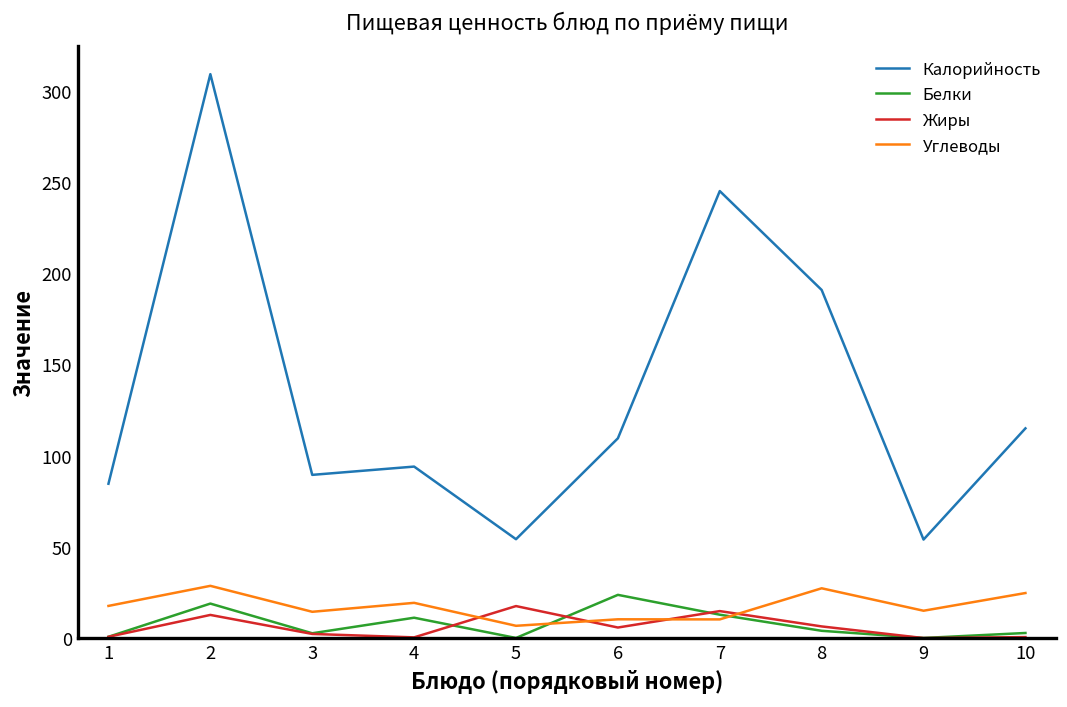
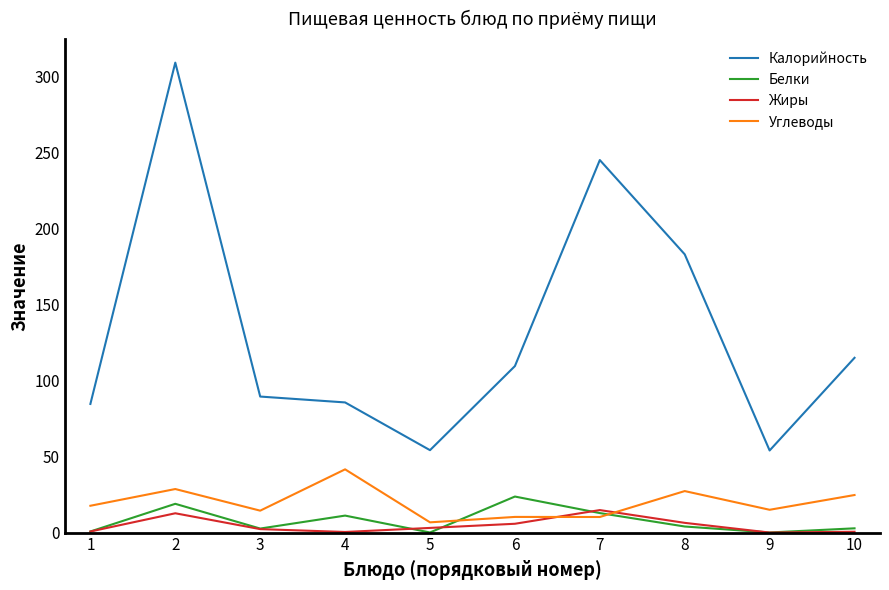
Калорийность, 4: 94 -> 86
Углеводы, 4: 19 -> 42
Жиры, 5: 18 -> 3
Калорийность, 8: 191 -> 183
